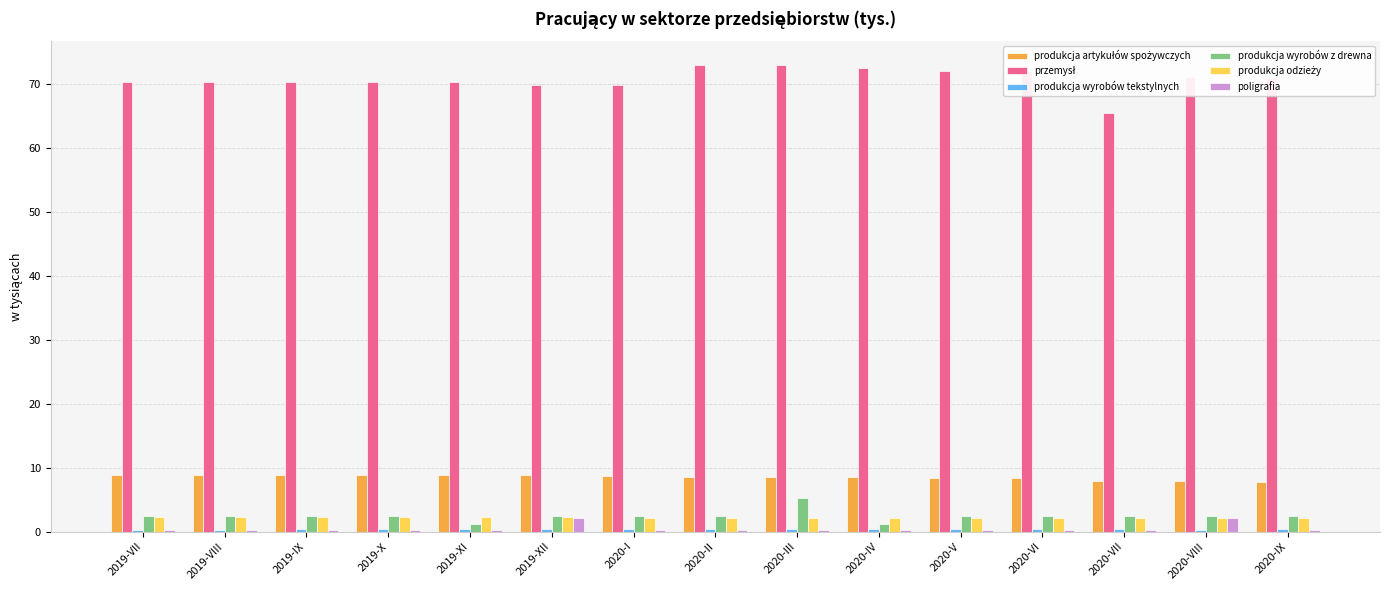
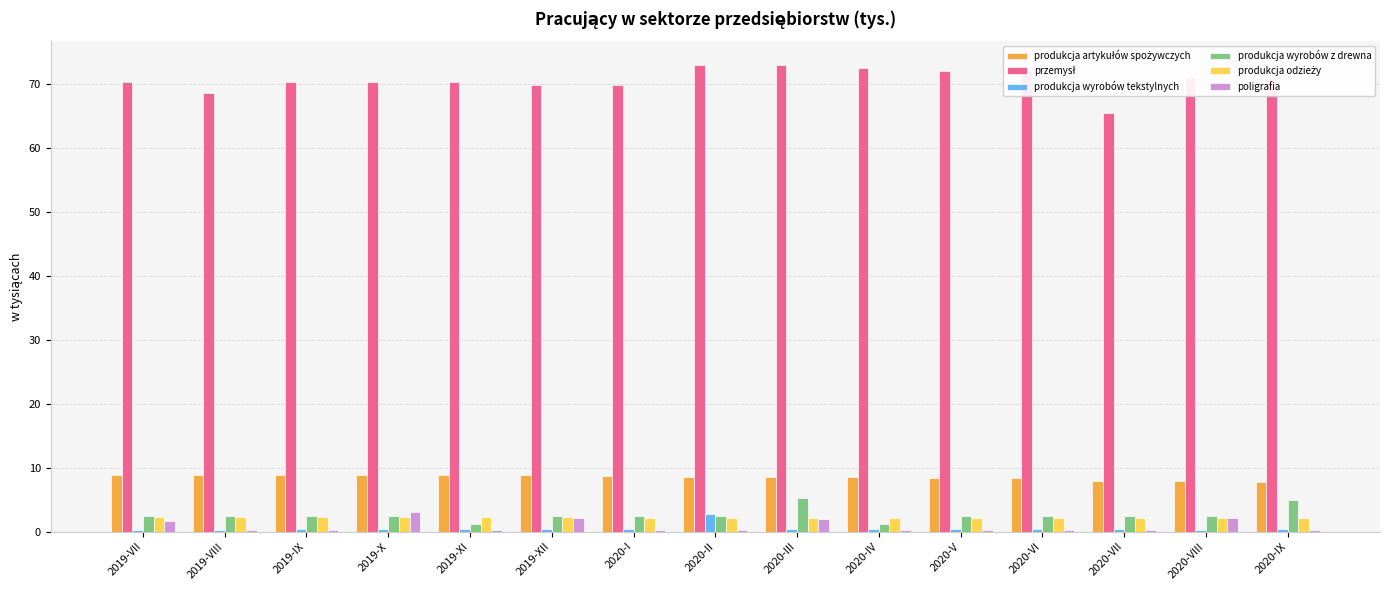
poligrafia, 2019-VII: 0 -> 2
przemysł, 2019-VIII: 70 -> 69
poligrafia, 2019-X: 0 -> 3
produkcja wyrobów tekstylnych, 2020-II: 0 -> 3
poligrafia, 2020-III: 0 -> 2
produkcja wyrobów z drewna, 2020-IX: 2 -> 5
